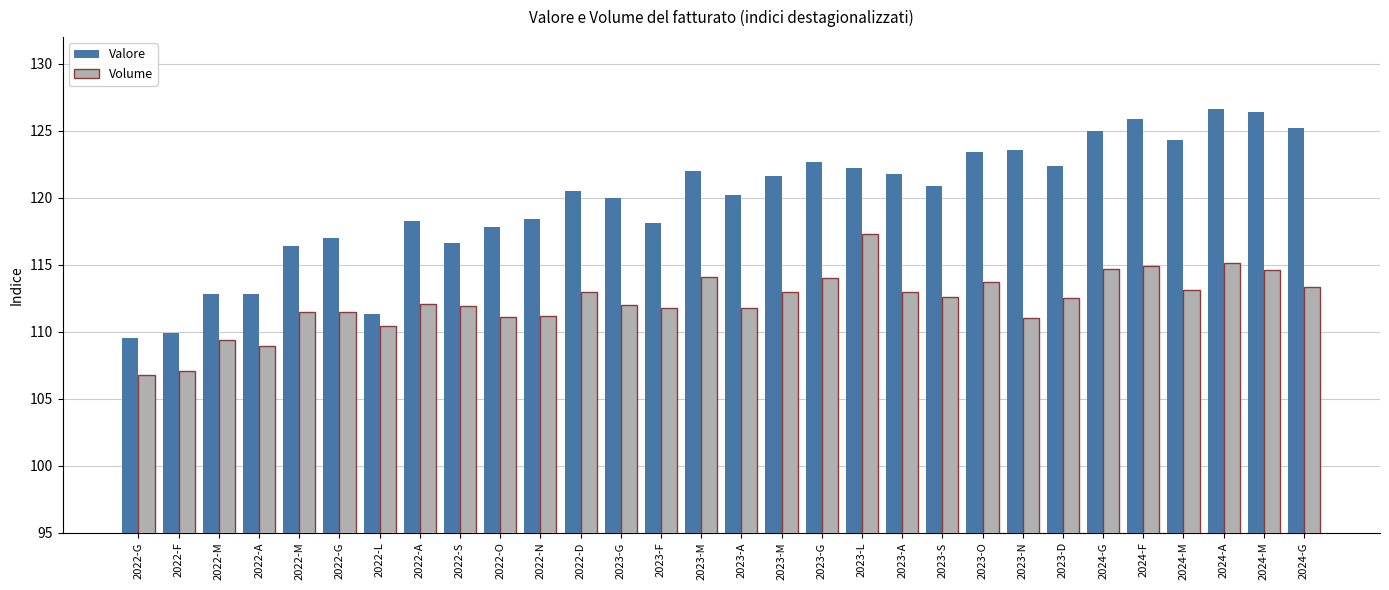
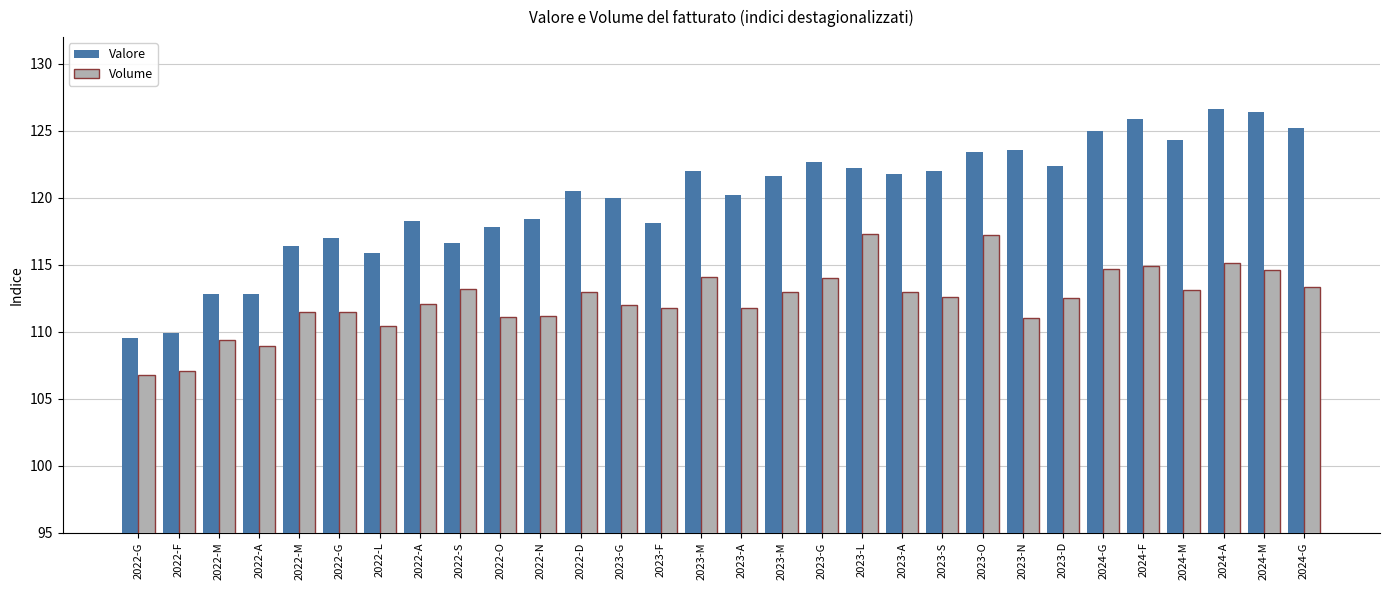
Valore, 2022-L: 111.3 -> 115.9
Volume, 2022-S: 111.9 -> 113.2
Valore, 2023-S: 120.9 -> 122.0
Volume, 2023-O: 113.7 -> 117.2
